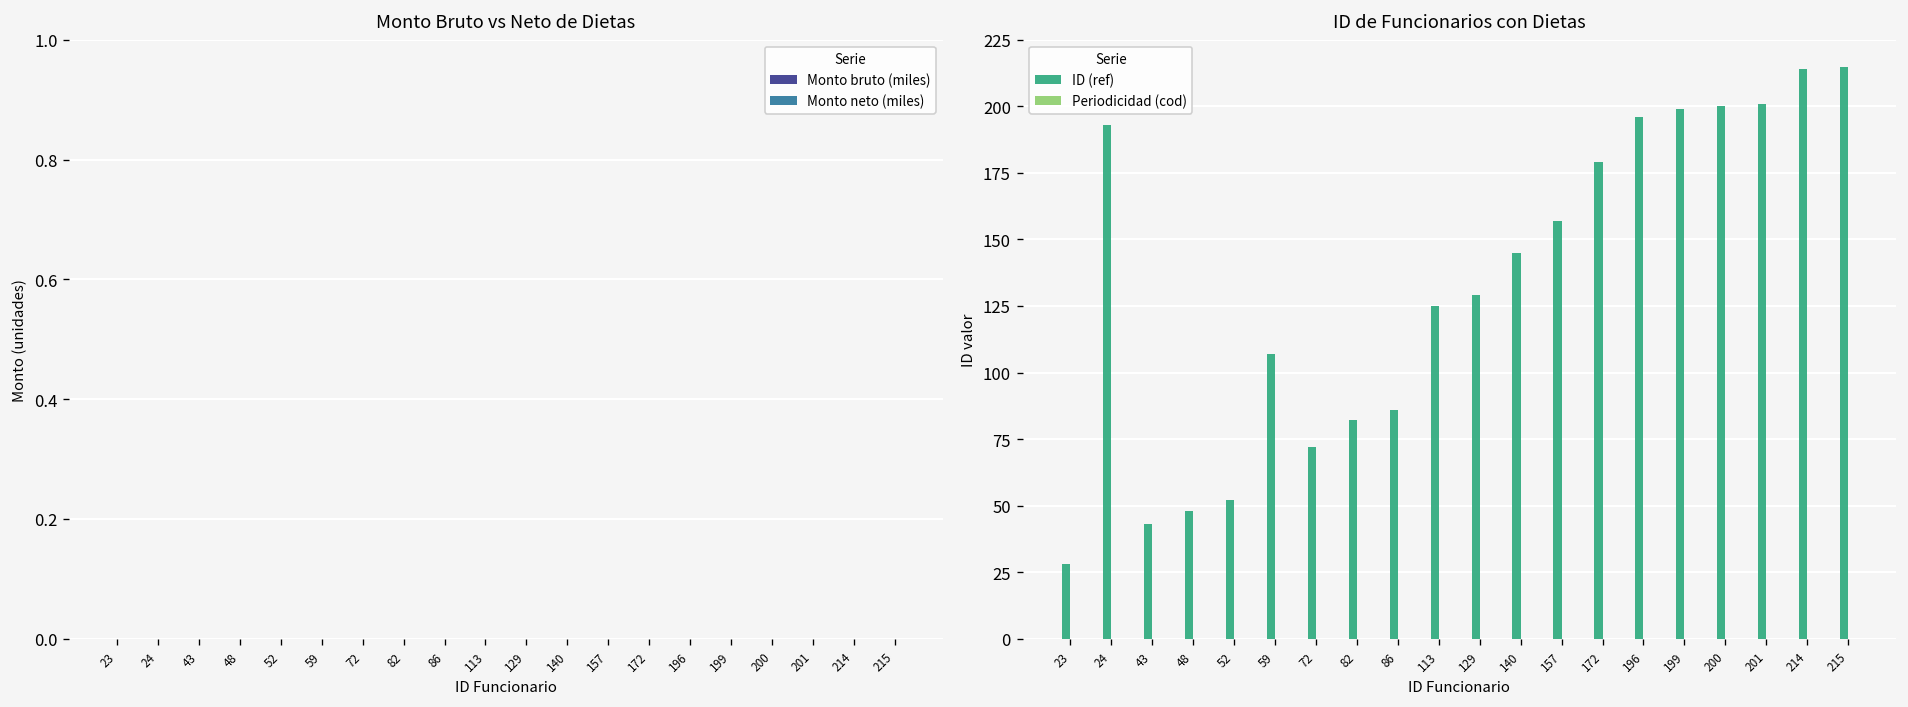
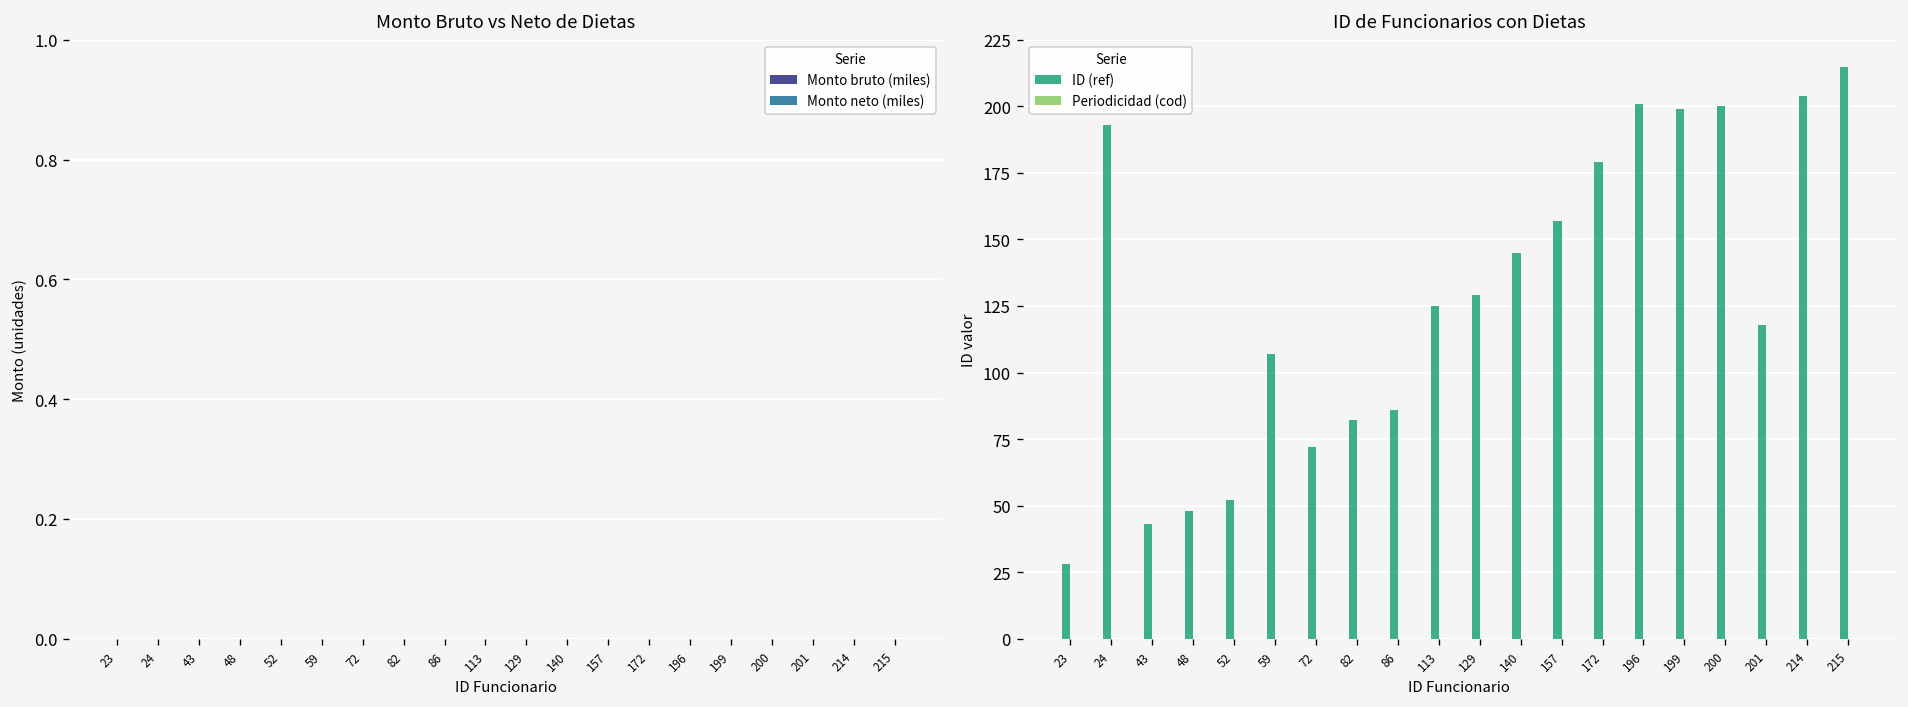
ID de Funcionarios con Dietas, ID (ref), 196: 196 -> 201
ID de Funcionarios con Dietas, ID (ref), 201: 201 -> 118
ID de Funcionarios con Dietas, ID (ref), 214: 214 -> 204
